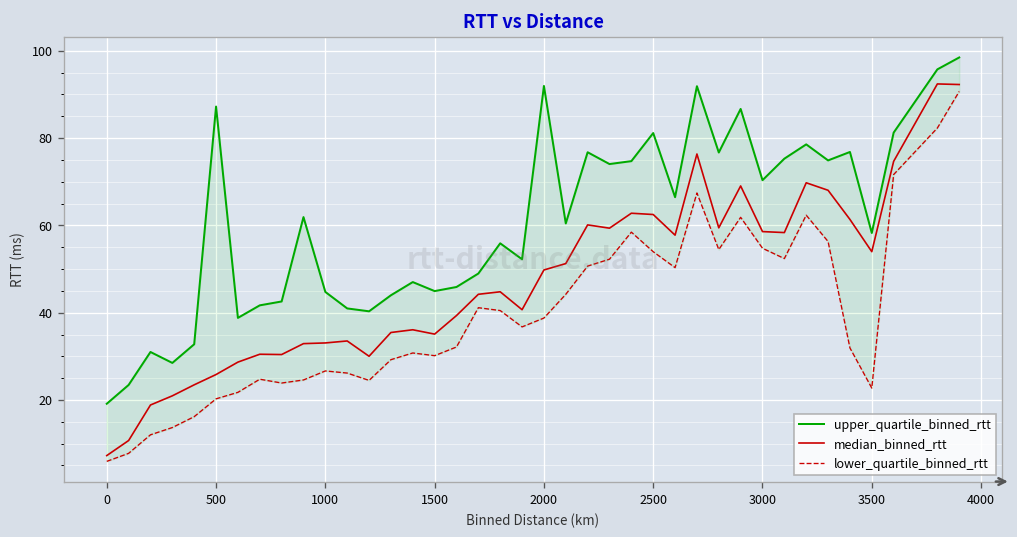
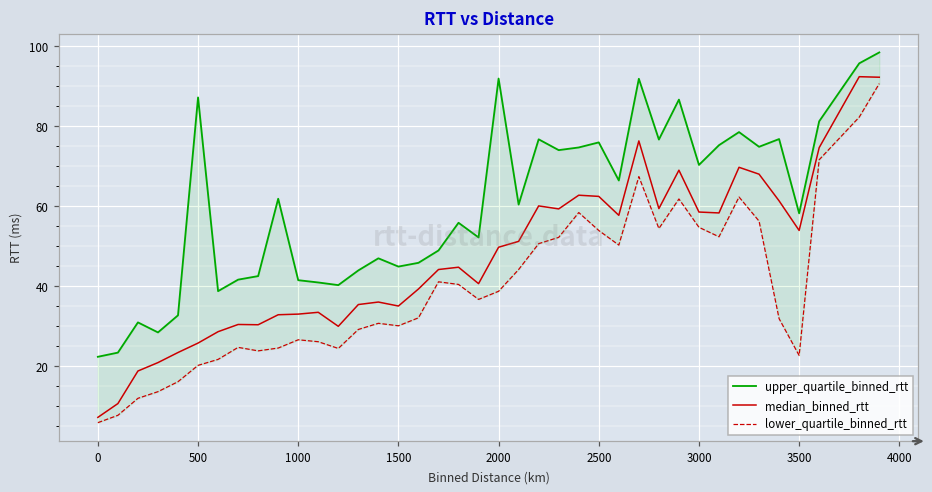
upper_quartile_binned_rtt, 0: 19 -> 22
upper_quartile_binned_rtt, 1000: 45 -> 42
upper_quartile_binned_rtt, 2500: 81 -> 76
